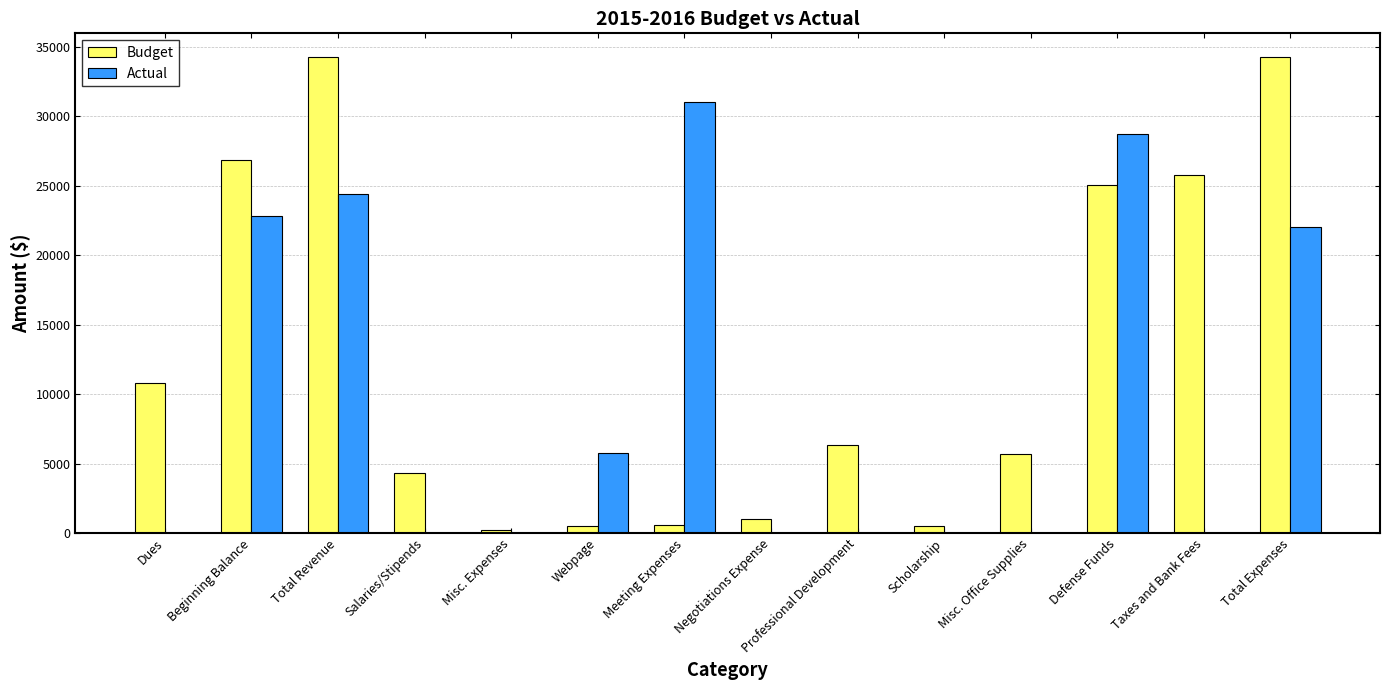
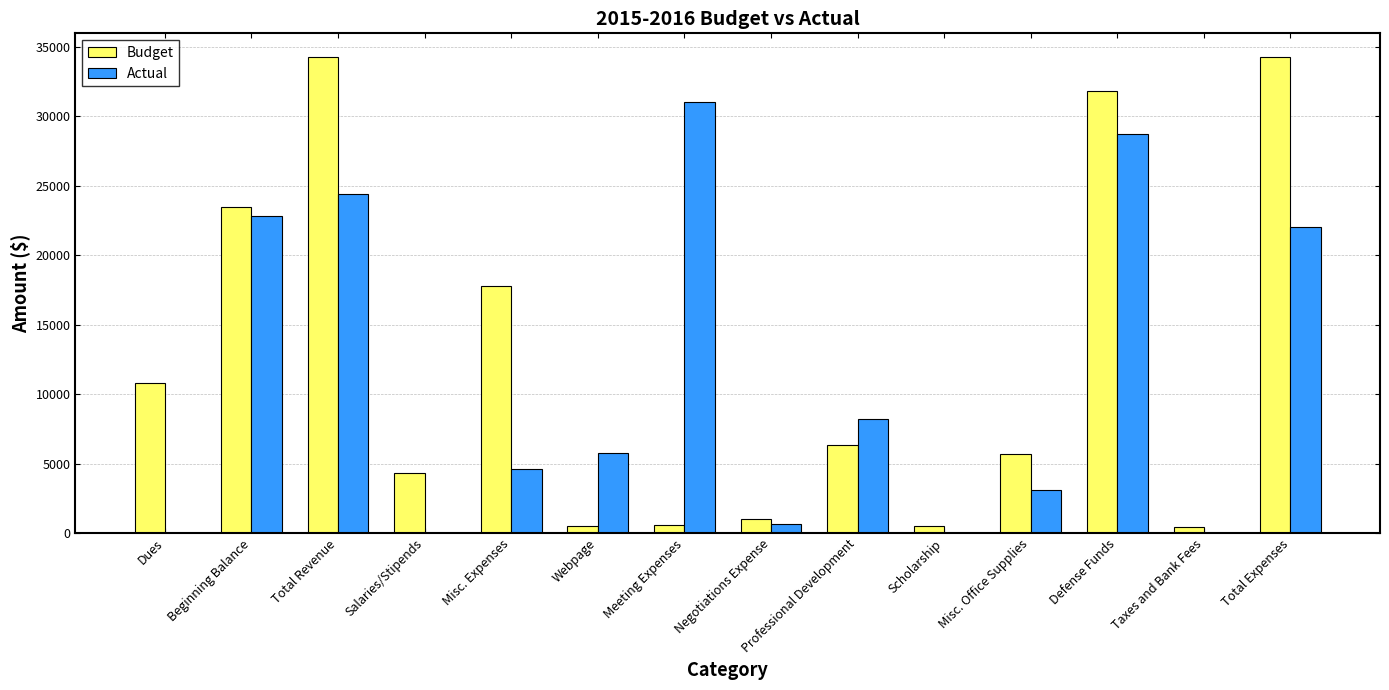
Budget, Beginning Balance: 26800 -> 23500
Budget, Misc. Expenses: 200 -> 17800
Actual, Misc. Expenses: 0 -> 4600
Actual, Negotiations Expense: 0 -> 600
Actual, Professional Development: 0 -> 8200
Actual, Misc. Office Supplies: 0 -> 3100
Budget, Defense Funds: 25000 -> 31800
Budget, Taxes and Bank Fees: 25800 -> 500
